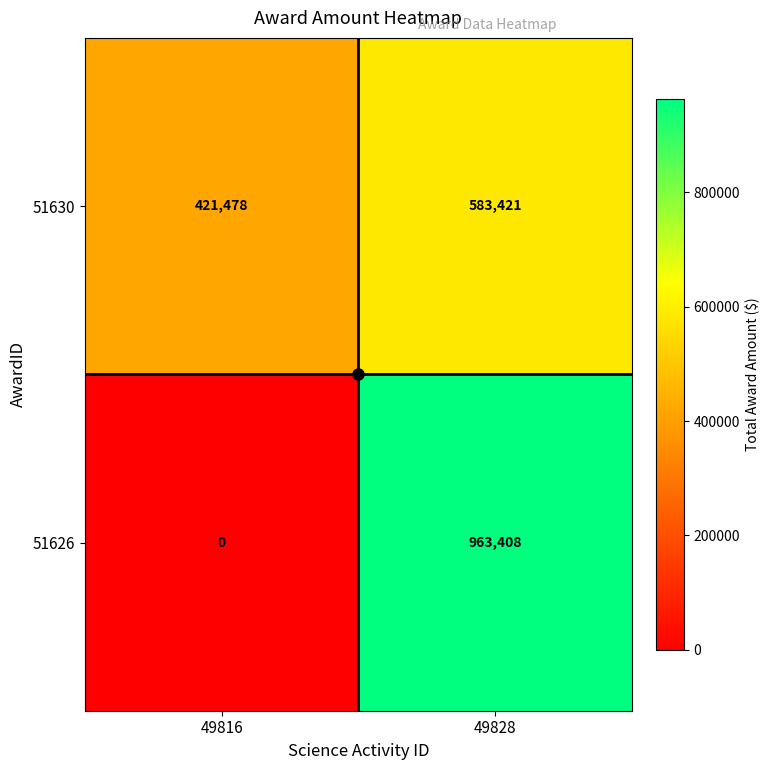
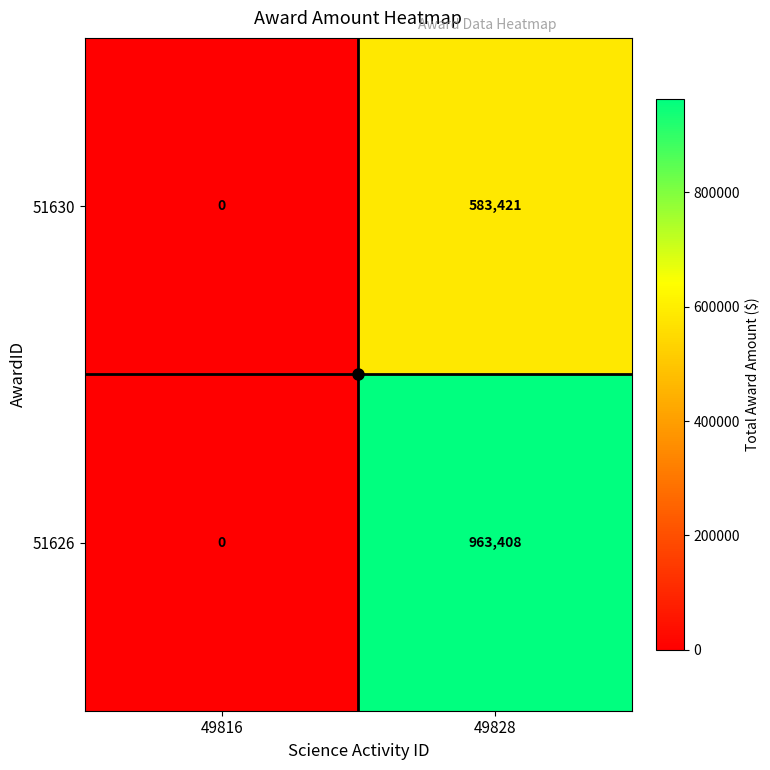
51630, 49816: 421,478 -> 0
